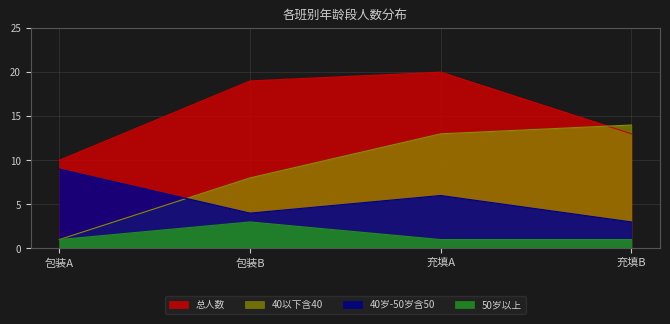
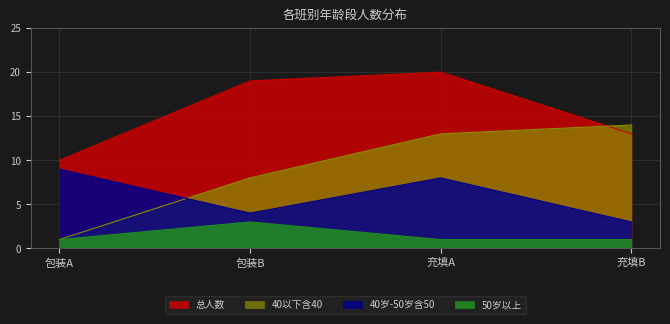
40岁-50岁含50, 充填A: 6 -> 8
